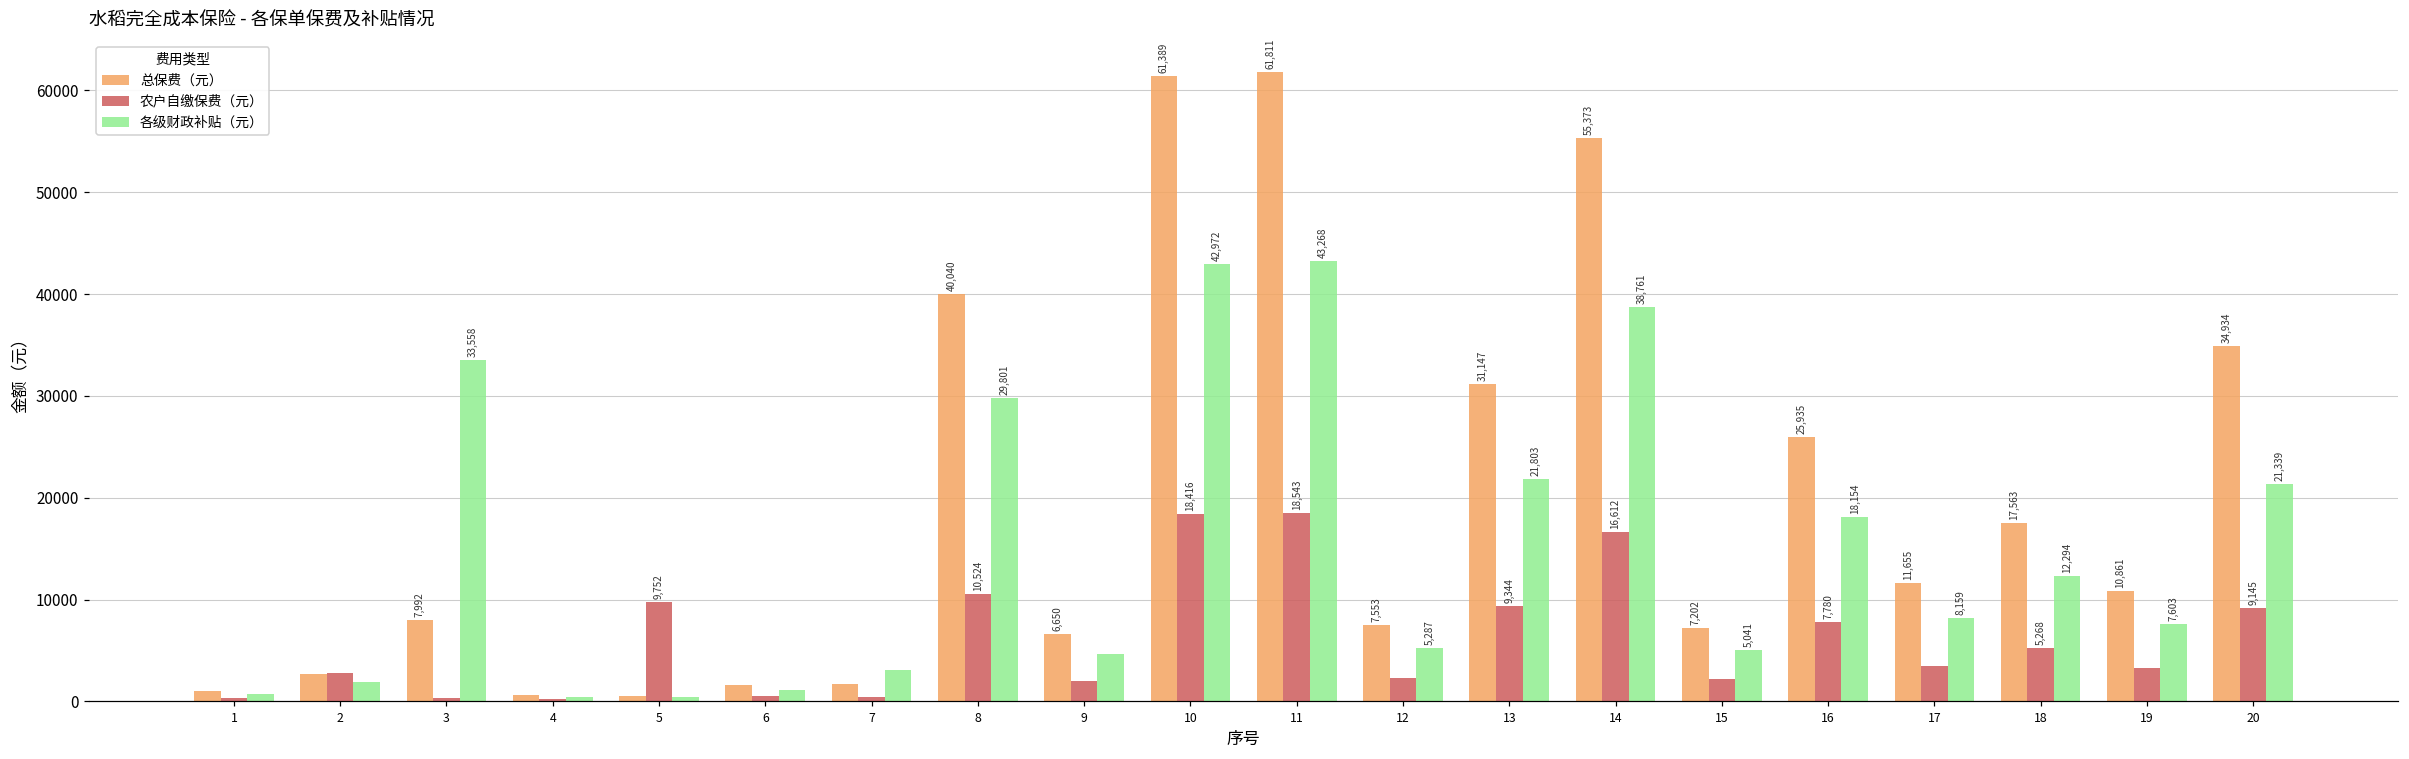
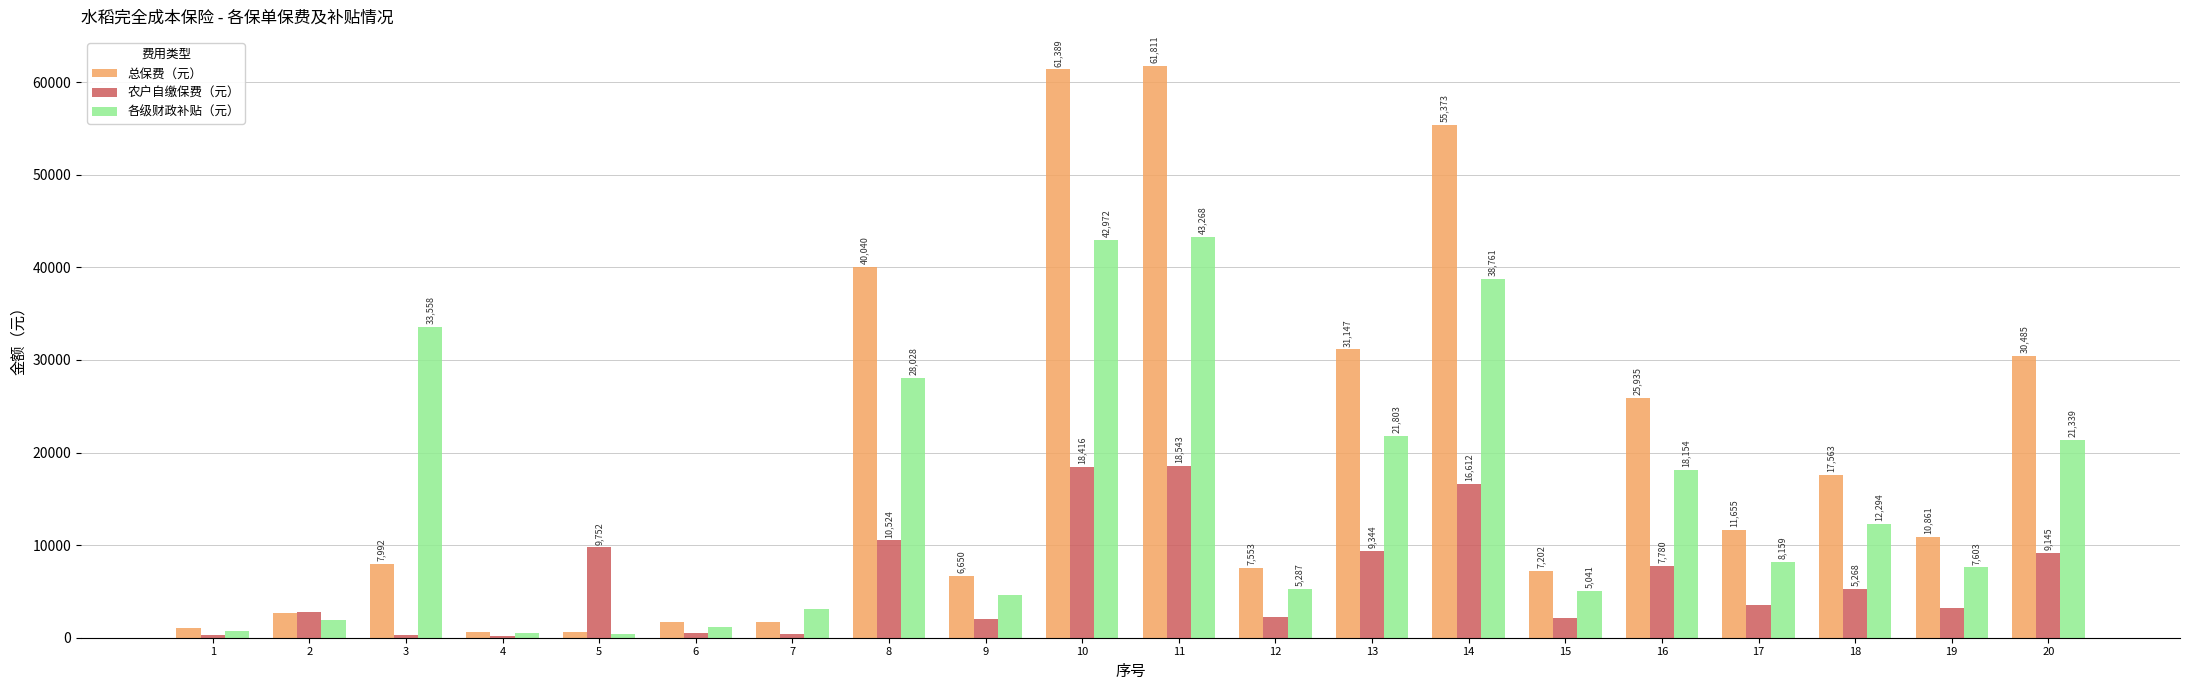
各级财政补贴（元）, 8: 29,801 -> 28,028
总保费（元）, 20: 34,934 -> 30,485
